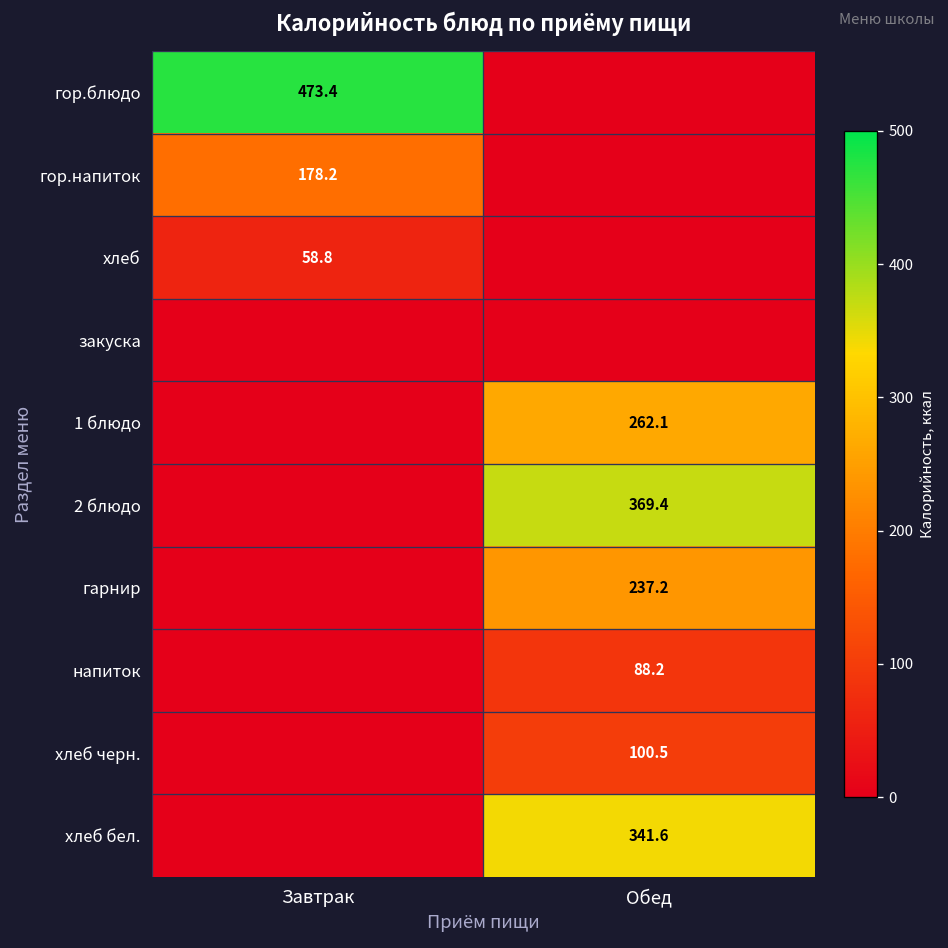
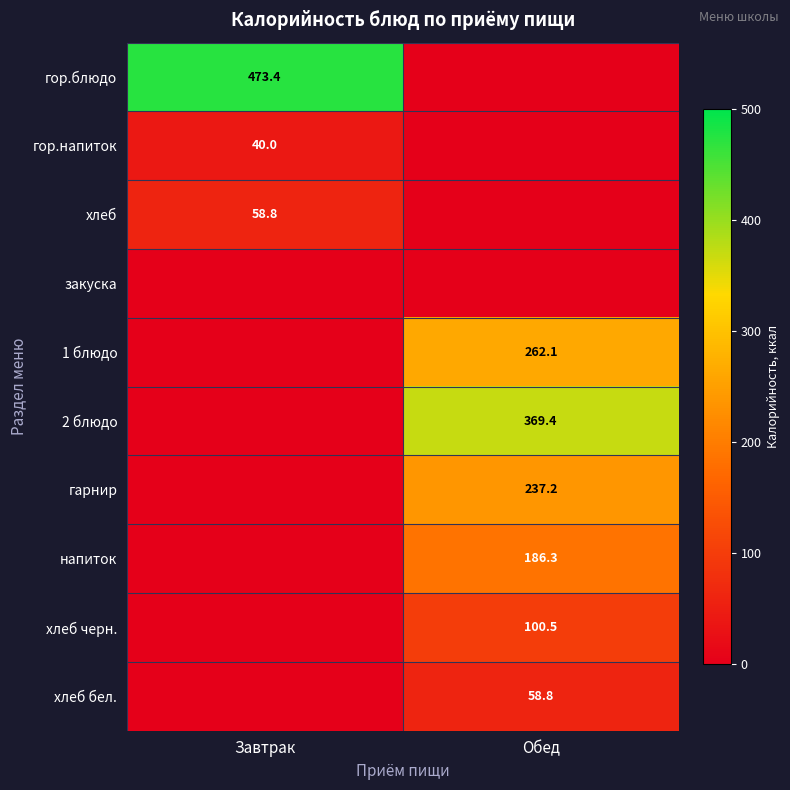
гор.напиток, Завтрак: 178.2 -> 40.0
напиток, Обед: 88.2 -> 186.3
хлеб бел., Обед: 341.6 -> 58.8
